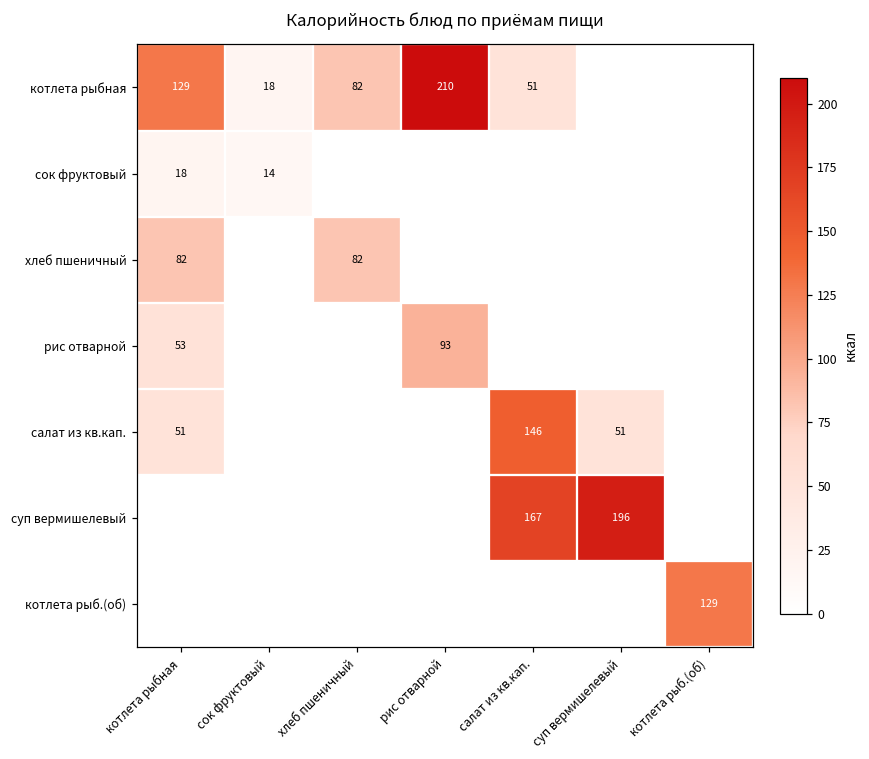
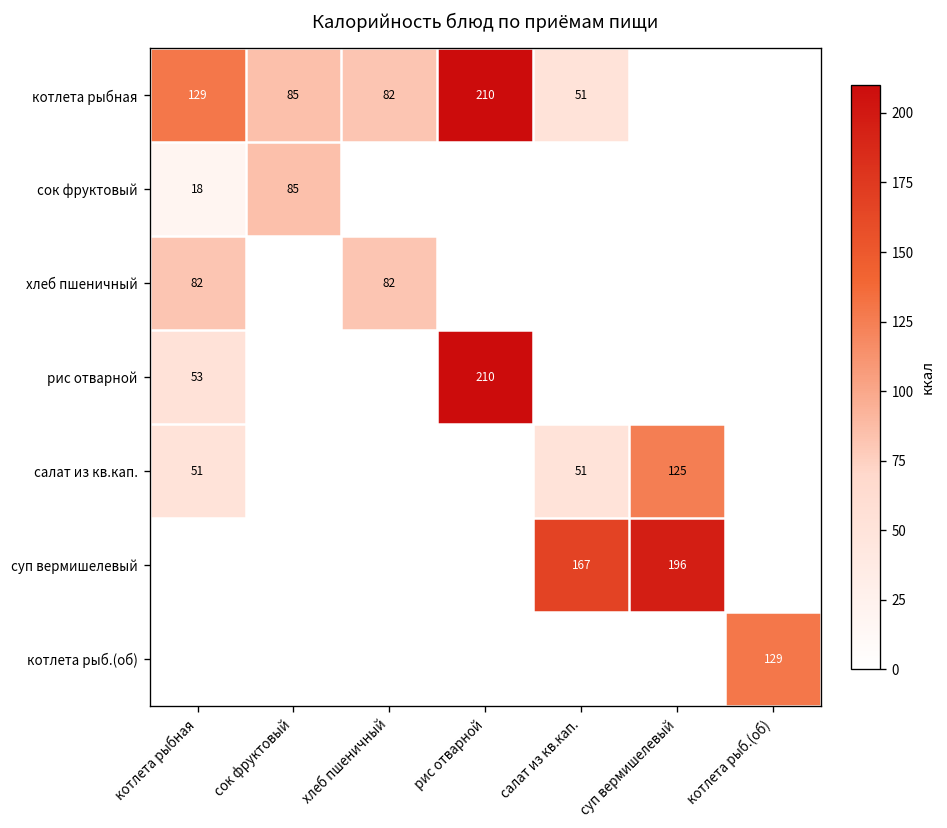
котлета рыбная, сок фруктовый: 18 -> 85
сок фруктовый, сок фруктовый: 14 -> 85
рис отварной, рис отварной: 93 -> 210
салат из кв.кап., салат из кв.кап.: 146 -> 51
салат из кв.кап., суп вермишелевый: 51 -> 125
